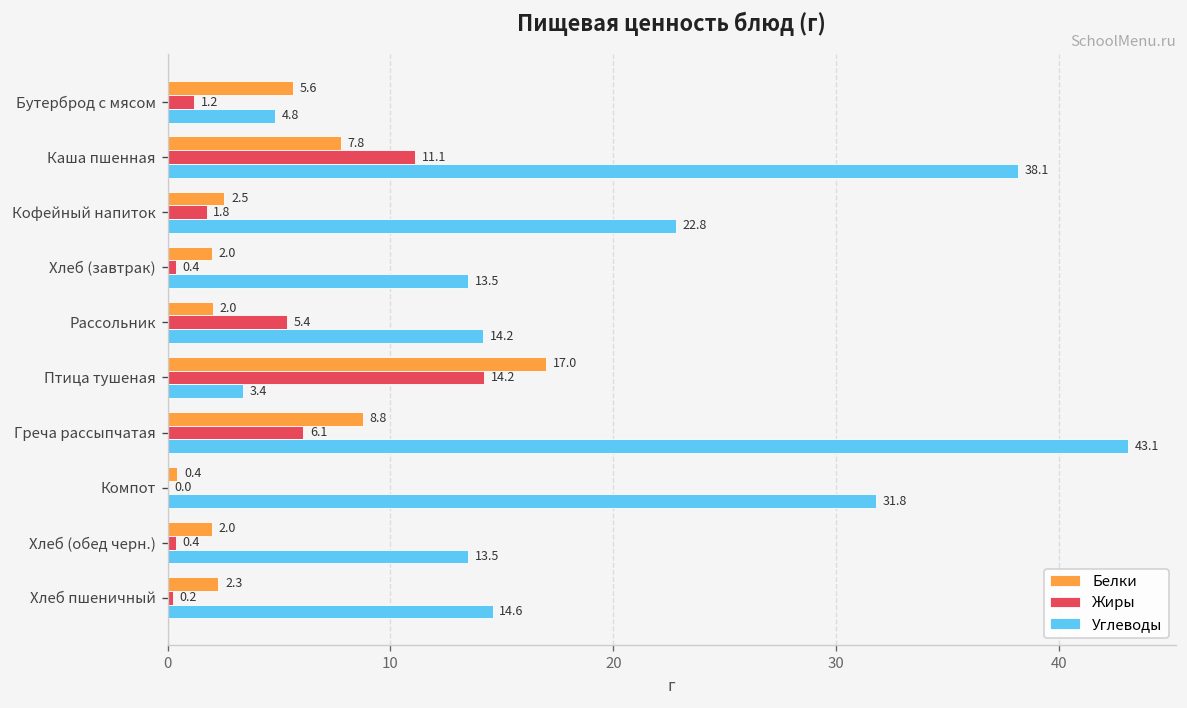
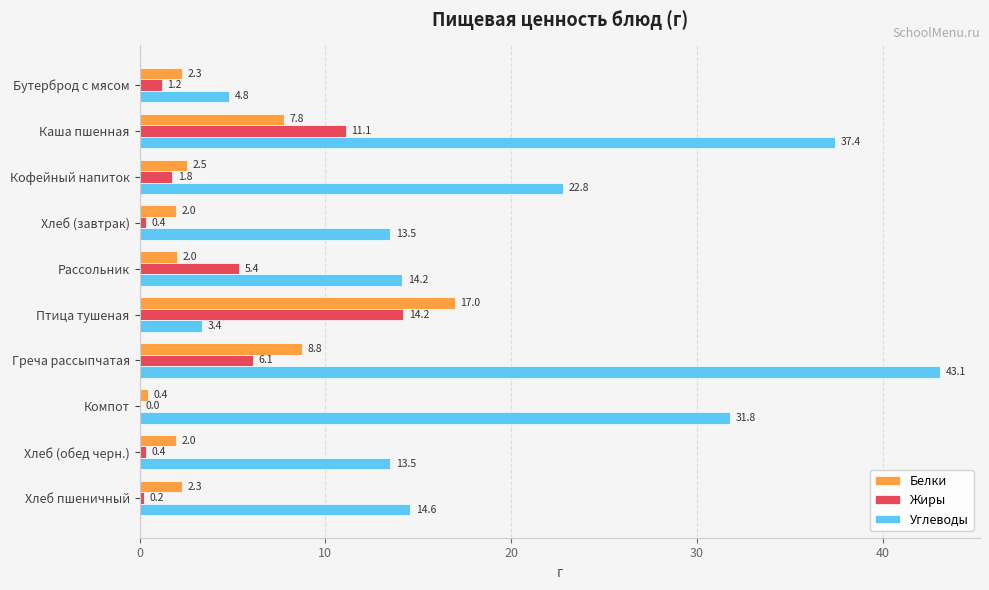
Белки, Бутерброд с мясом: 5.6 -> 2.3
Углеводы, Каша пшенная: 38.1 -> 37.4
